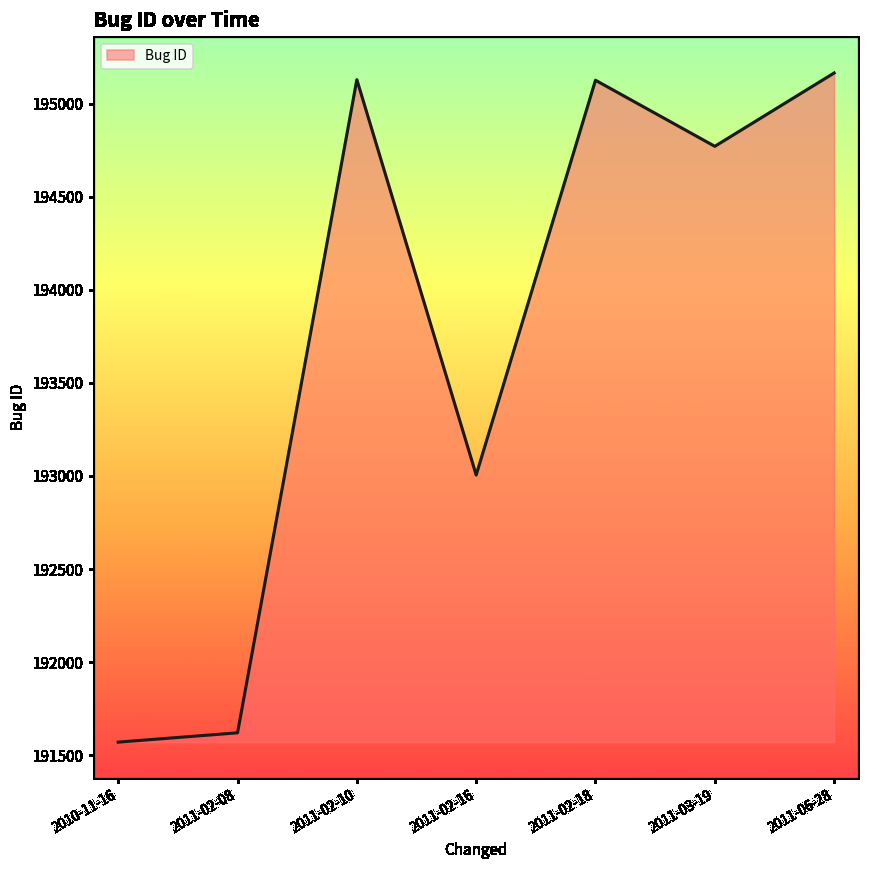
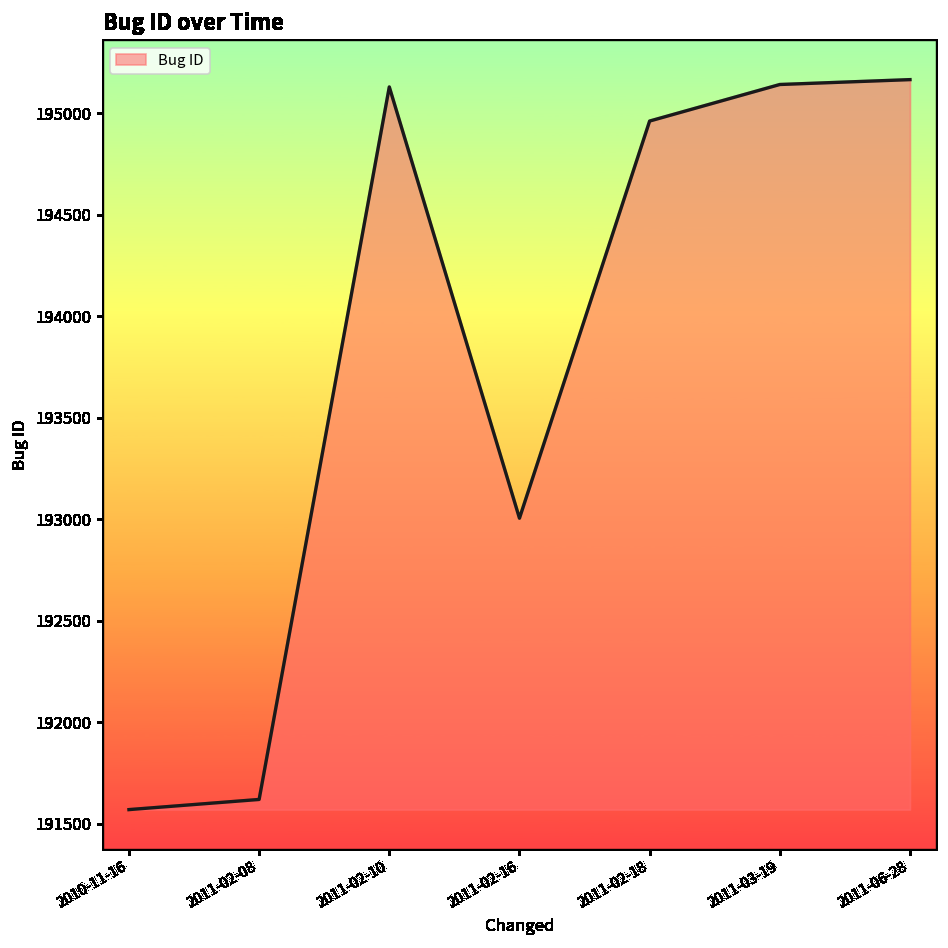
2011-02-18: 195130 -> 194960
2011-03-19: 194770 -> 195140
